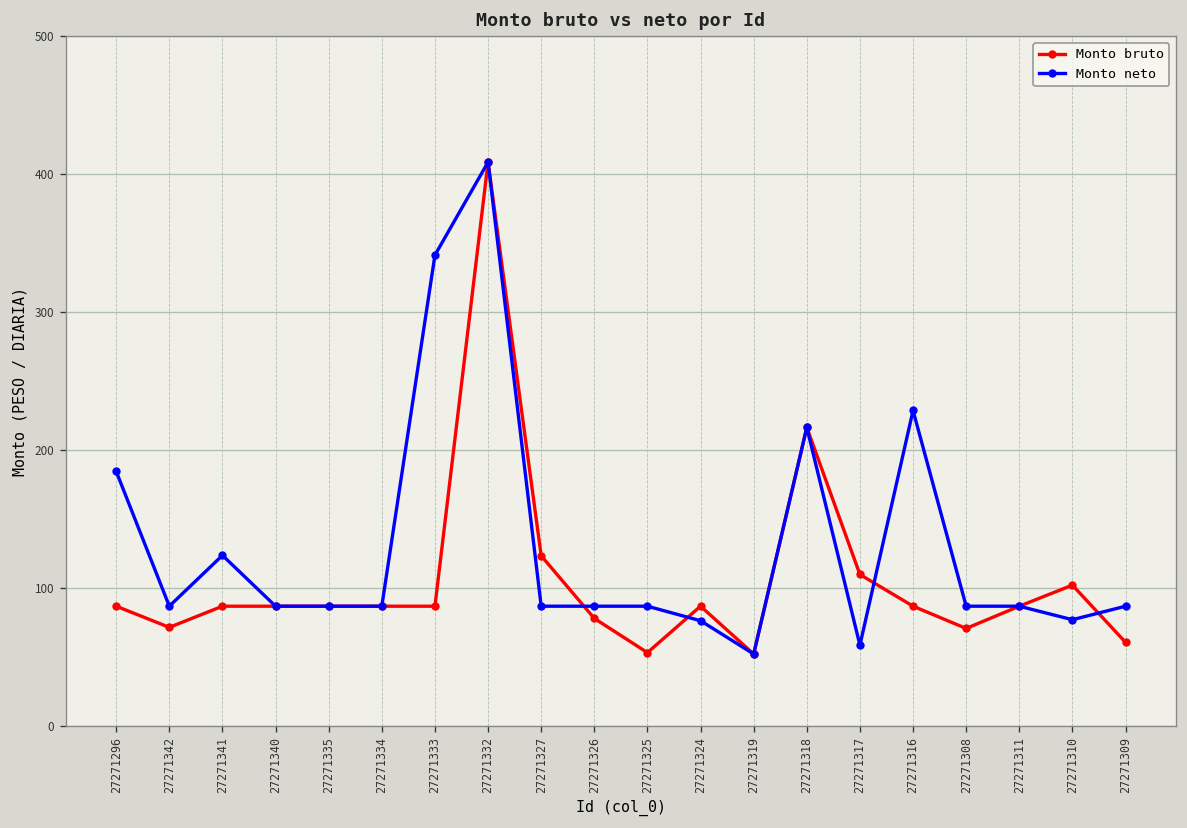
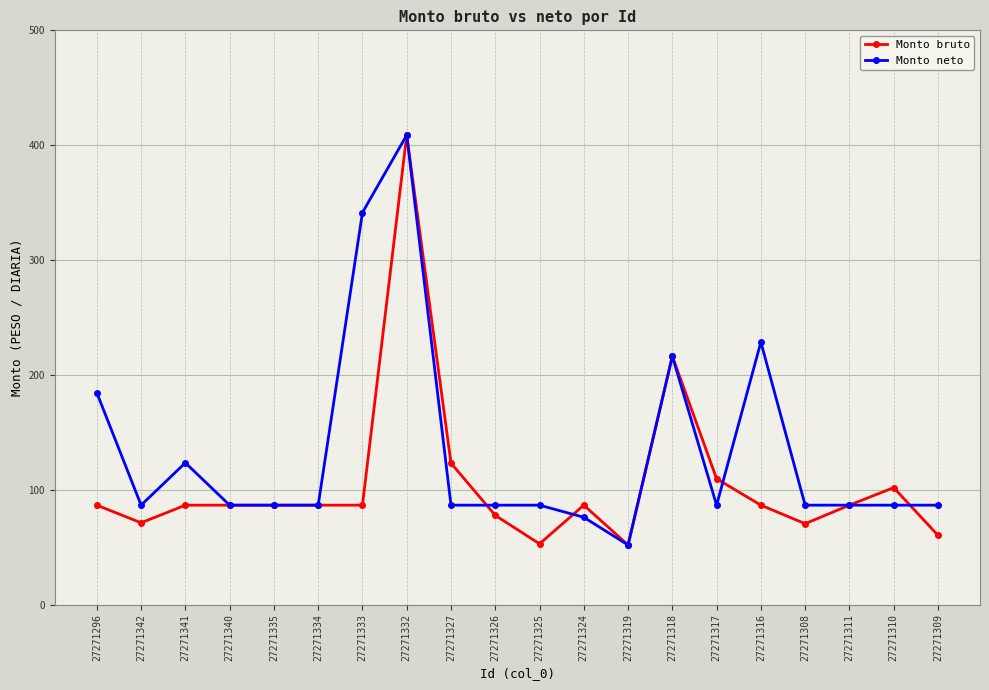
Monto neto, 27271317: 58 -> 87
Monto neto, 27271310: 77 -> 87
